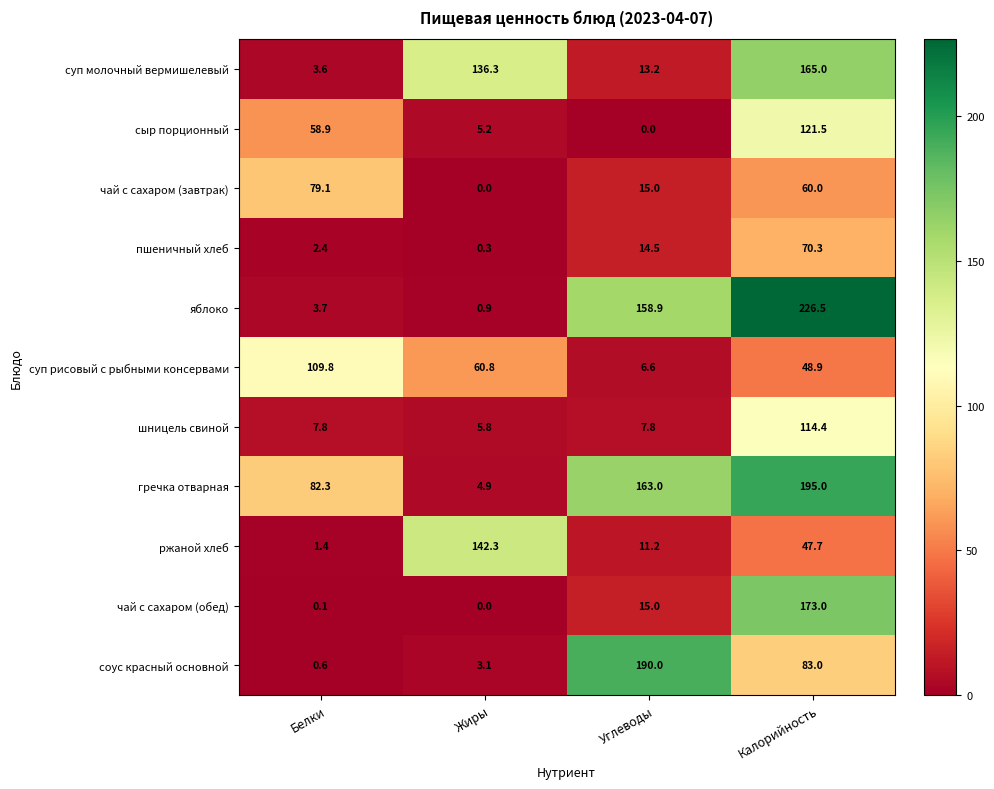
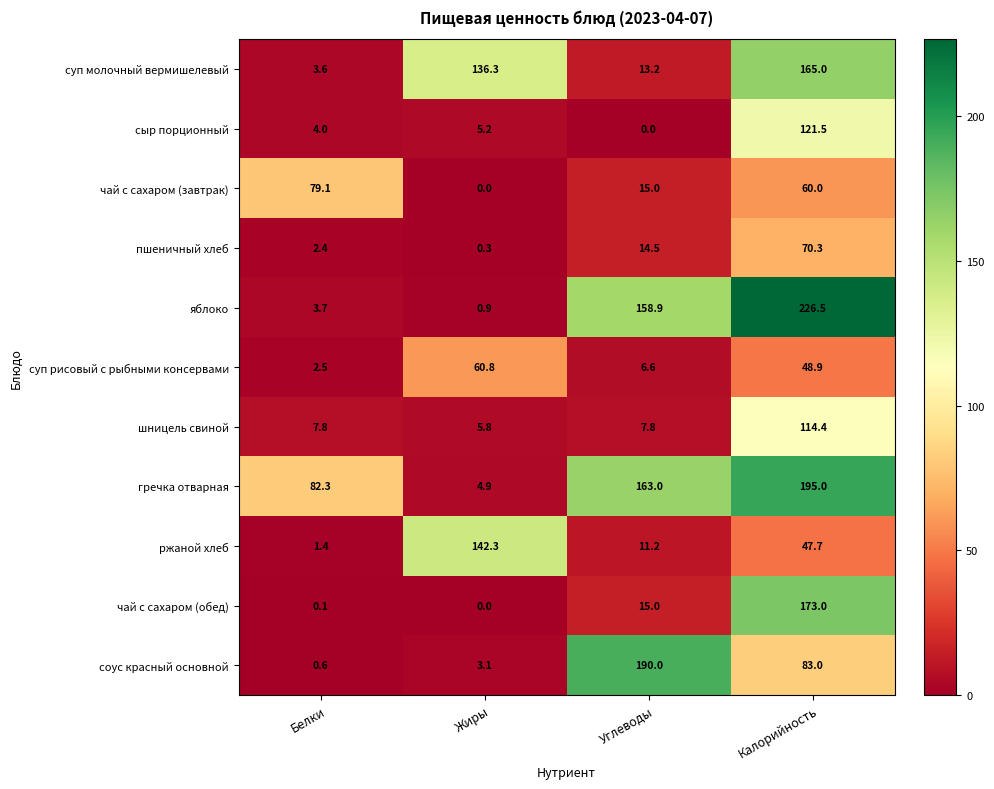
сыр порционный, Белки: 58.9 -> 4.0
суп рисовый с рыбными консервами, Белки: 109.8 -> 2.5
